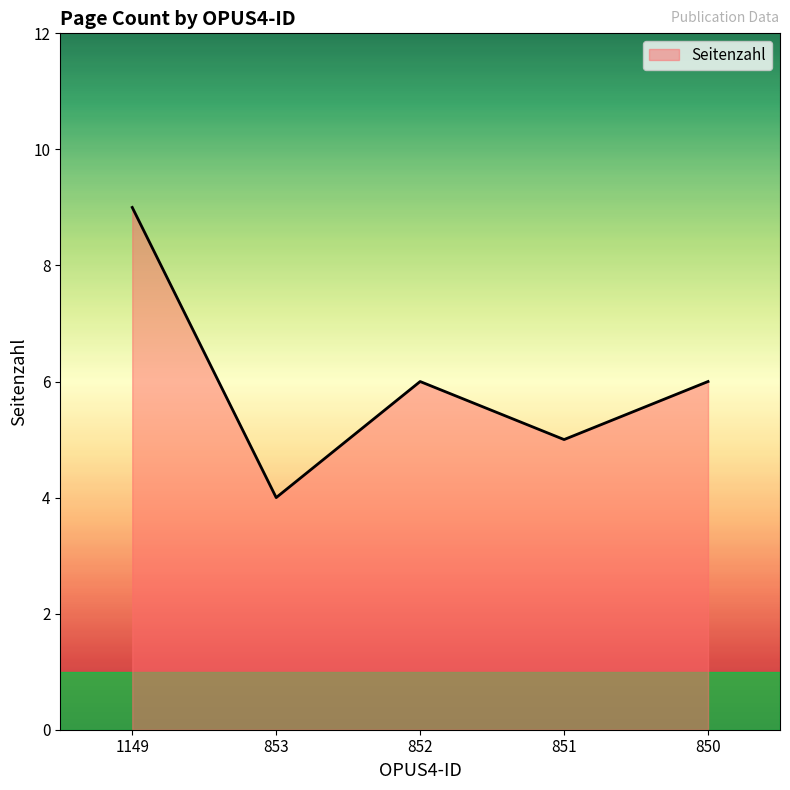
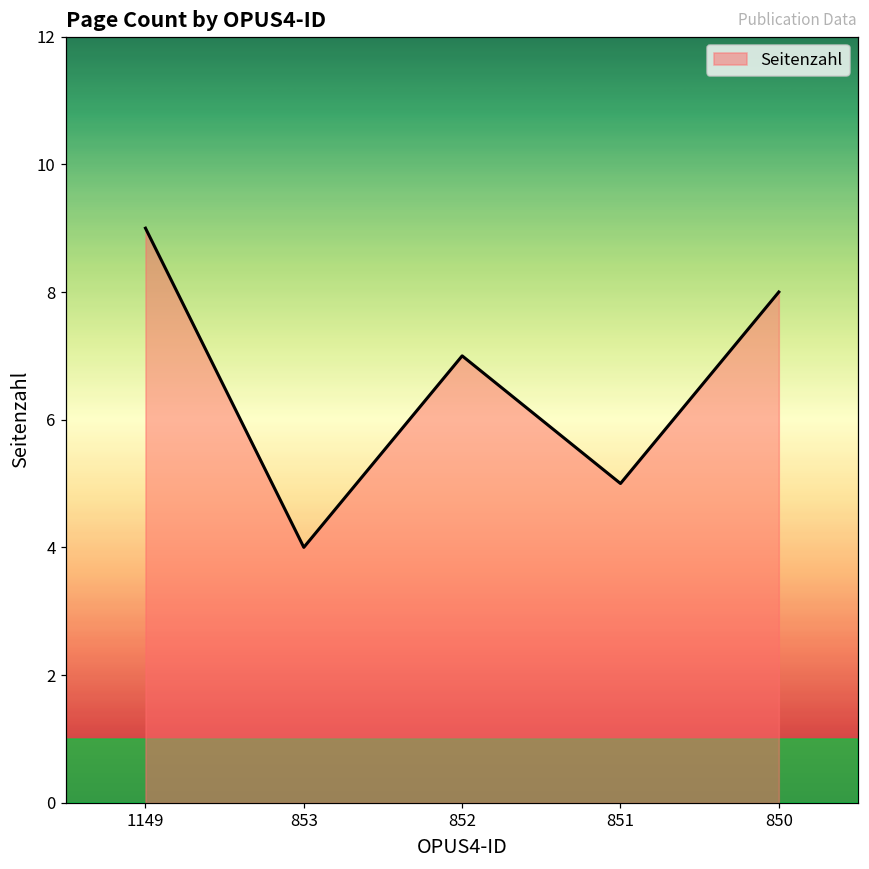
852: 6 -> 7
850: 6 -> 8
